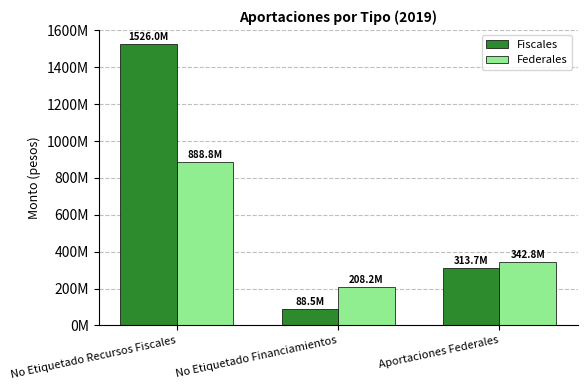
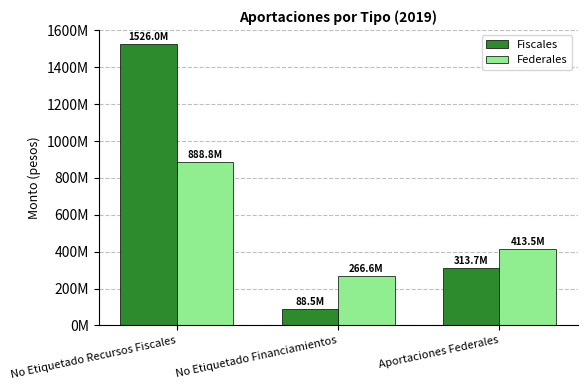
Federales, No Etiquetado Financiamientos: 208.2M -> 266.6M
Federales, Aportaciones Federales: 342.8M -> 413.5M
